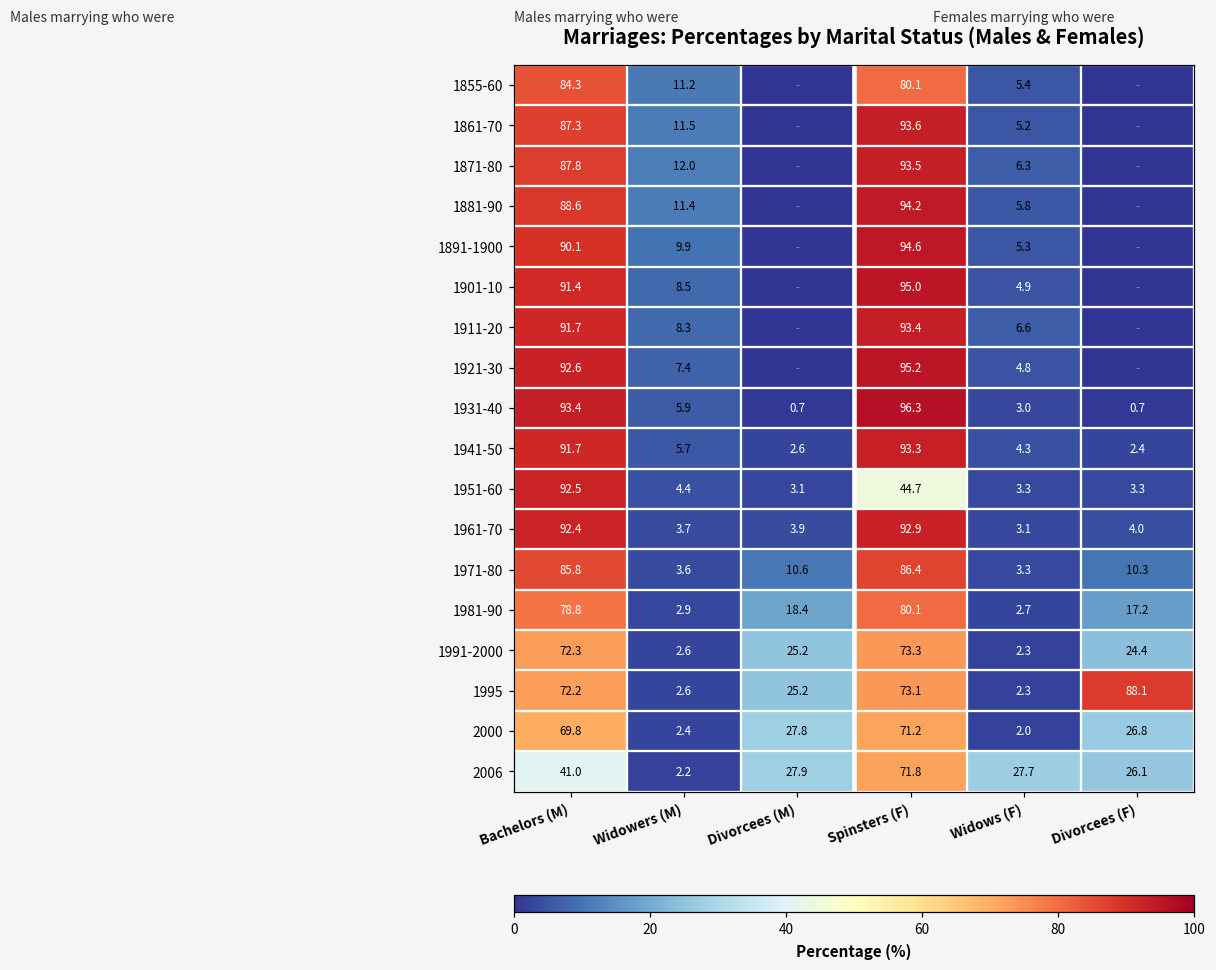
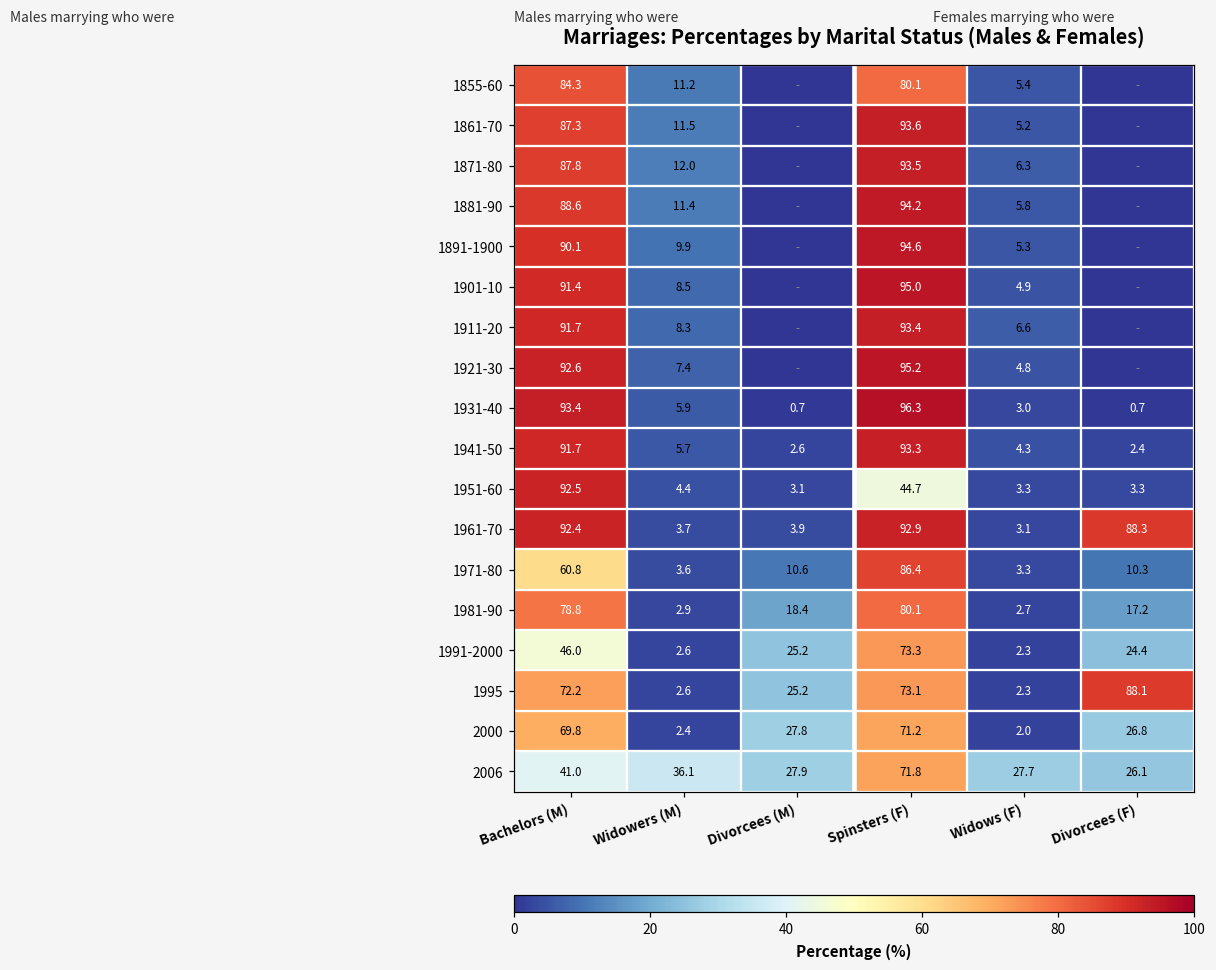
1961-70, Divorcees (F): 4.0 -> 88.3
1971-80, Bachelors (M): 85.8 -> 60.8
1991-2000, Bachelors (M): 72.3 -> 46.0
2006, Widowers (M): 2.2 -> 36.1
